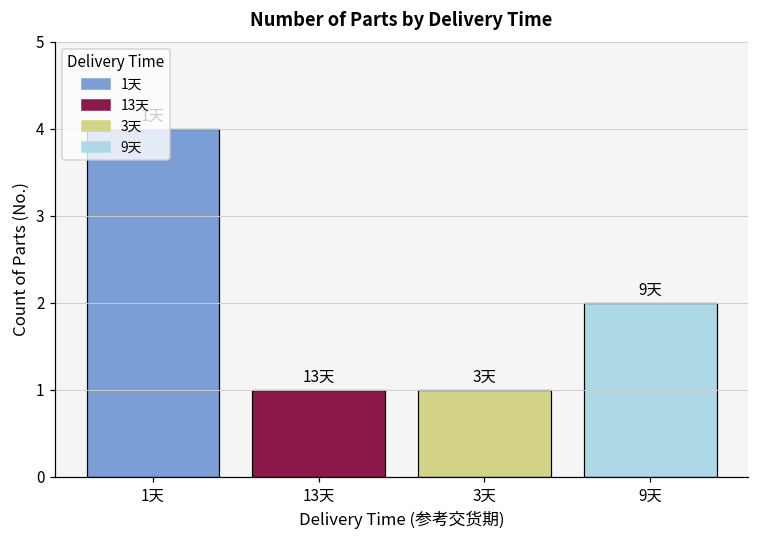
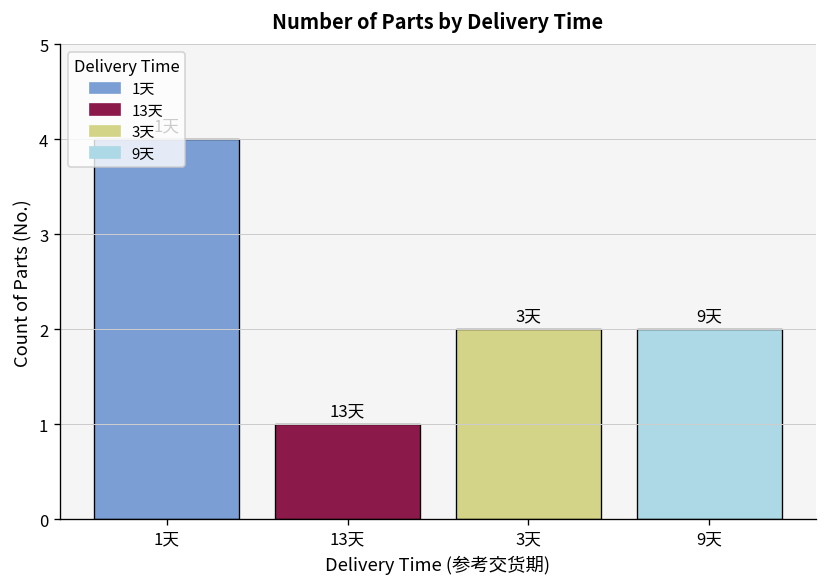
3天: 1 -> 2
